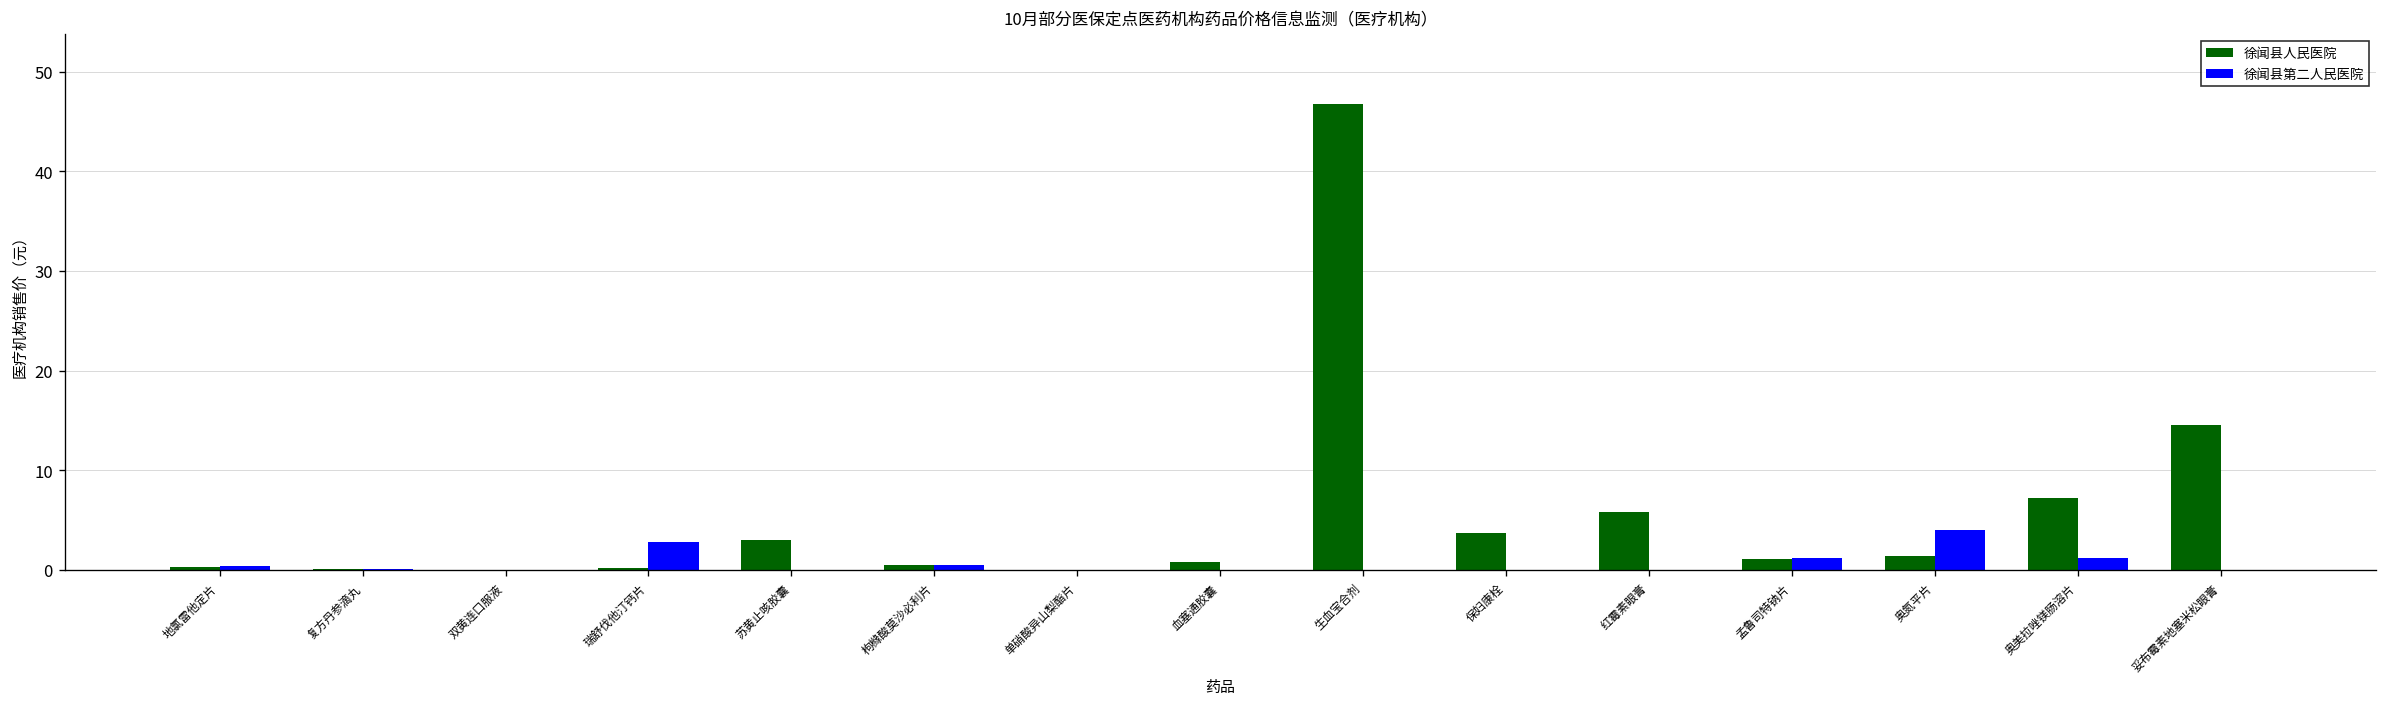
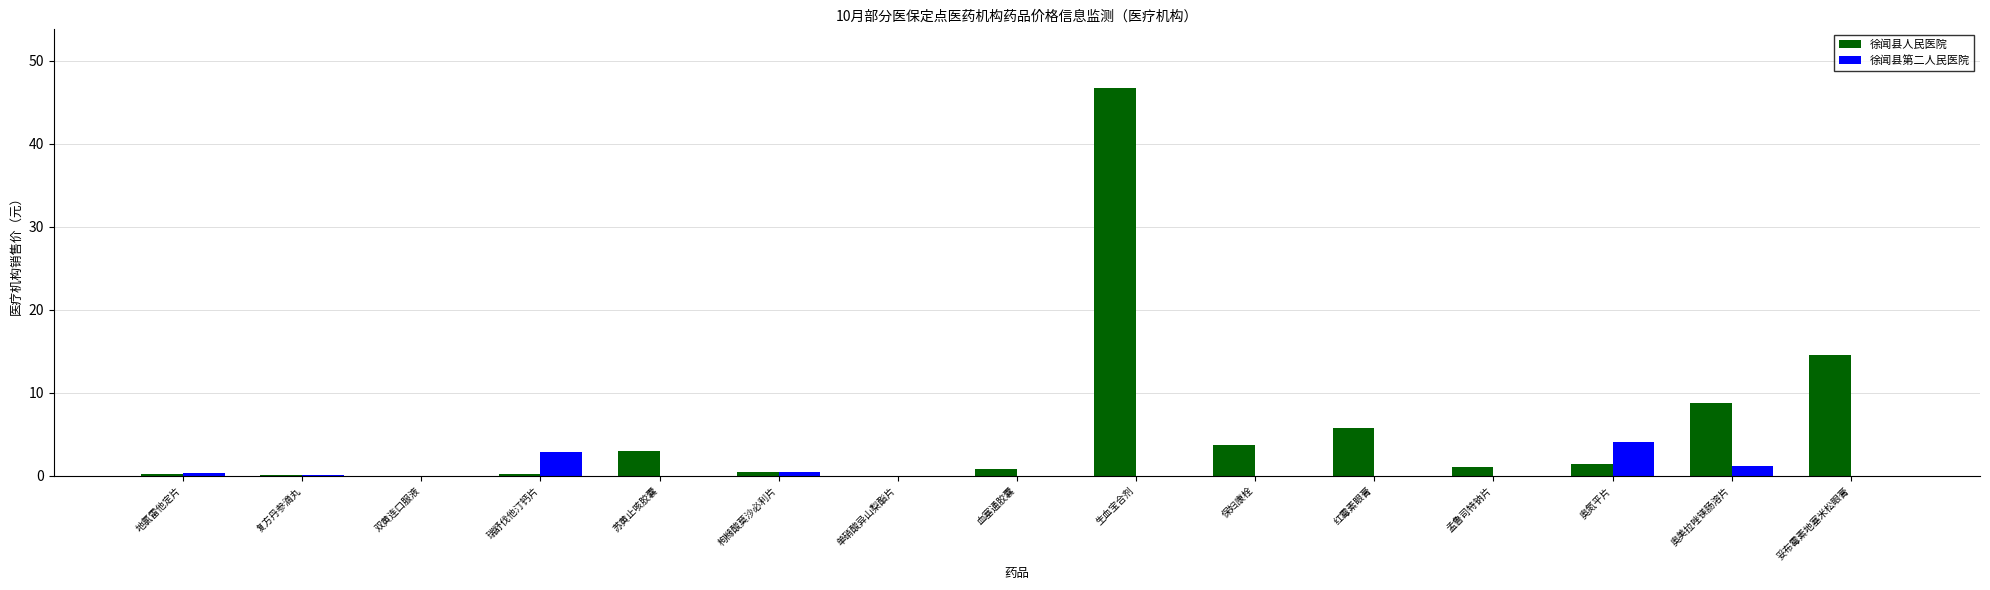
徐闻县第二人民医院, 孟鲁司特钠片: 1 -> 0
徐闻县人民医院, 奥美拉唑镁肠溶片: 7 -> 9
